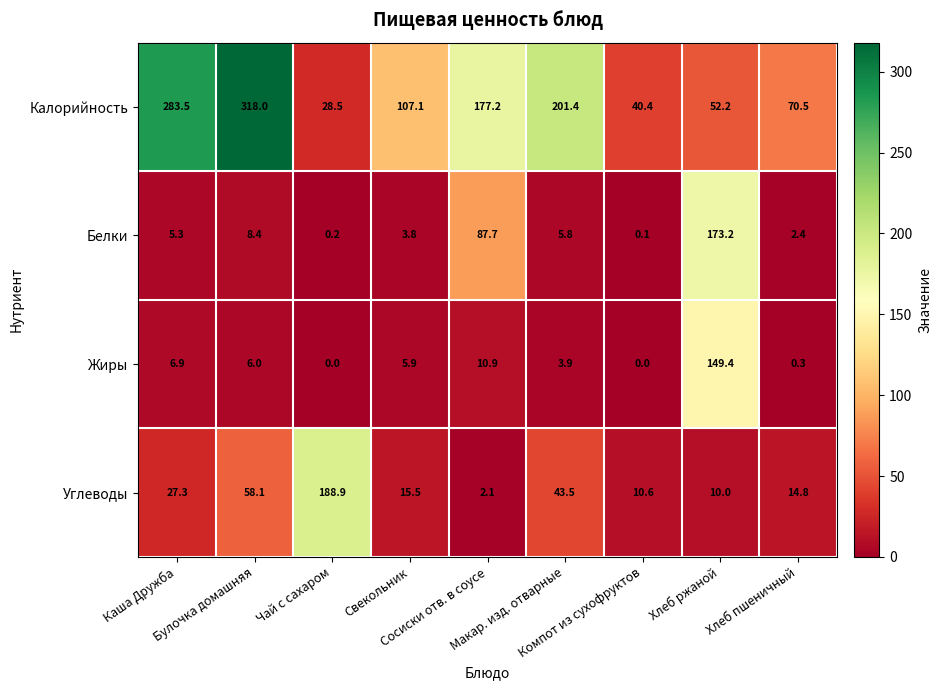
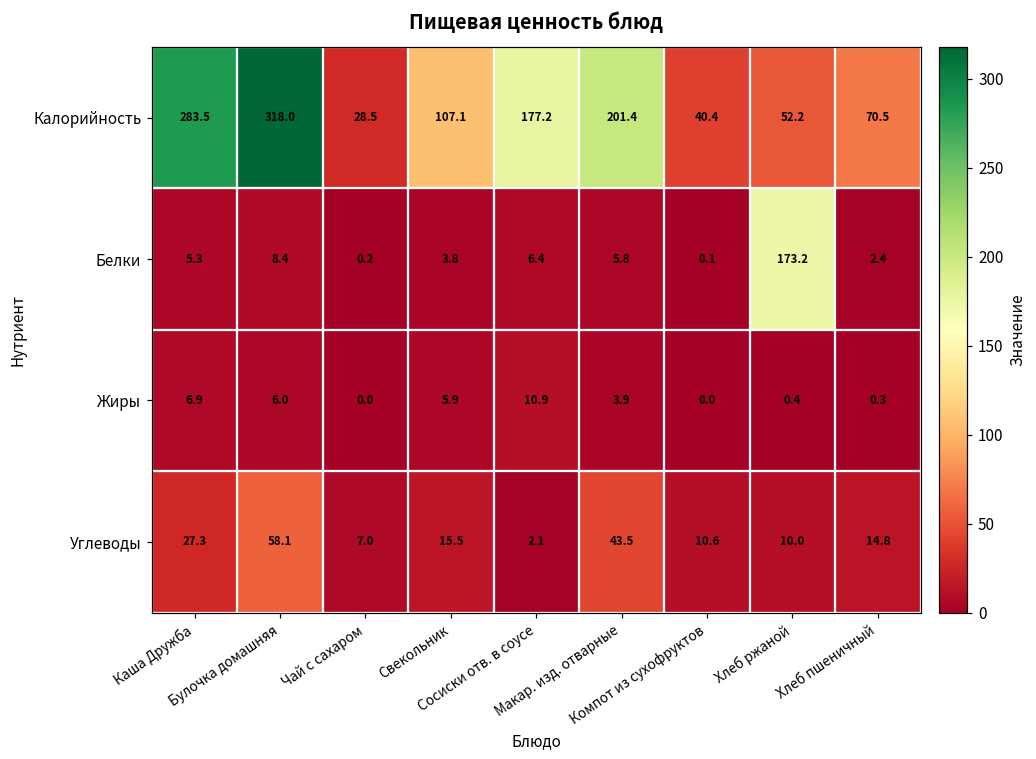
Белки, Сосиски отв. в соусе: 87.7 -> 6.4
Жиры, Хлеб ржаной: 149.4 -> 0.4
Углеводы, Чай с сахаром: 188.9 -> 7.0
